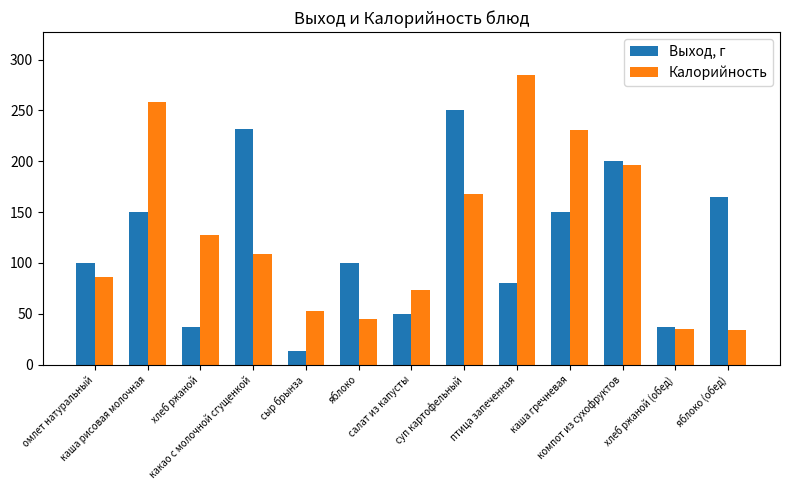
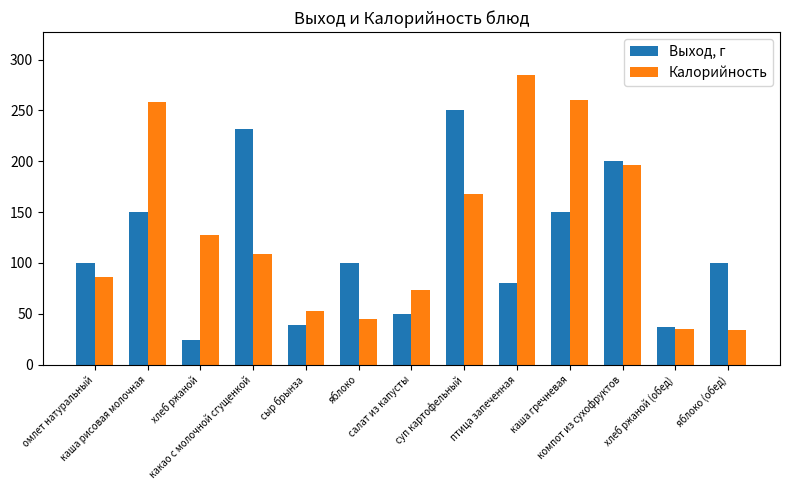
Выход, г, хлеб ржаной: 37 -> 24
Выход, г, сыр брынза: 13 -> 39
Калорийность, каша гречневая: 230 -> 260
Выход, г, яблоко (обед): 165 -> 100
